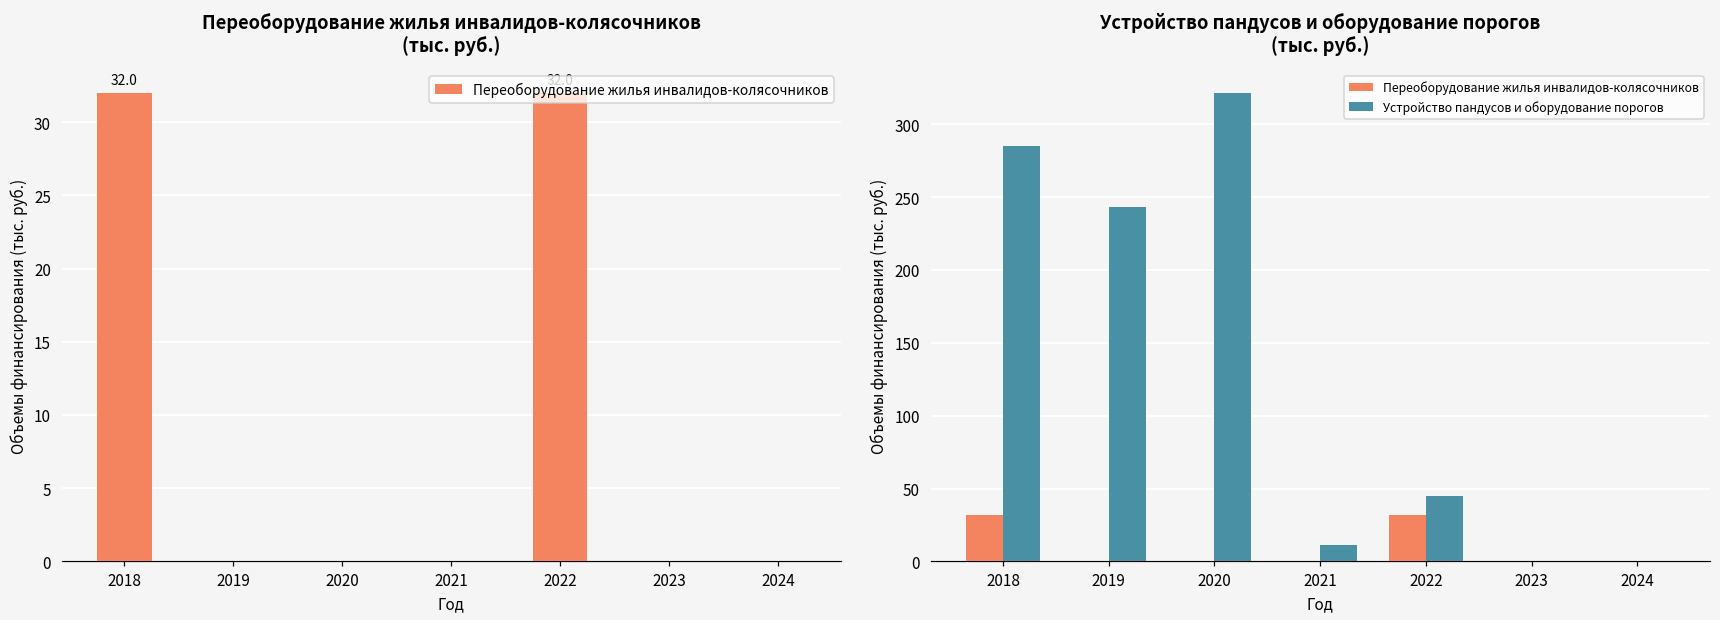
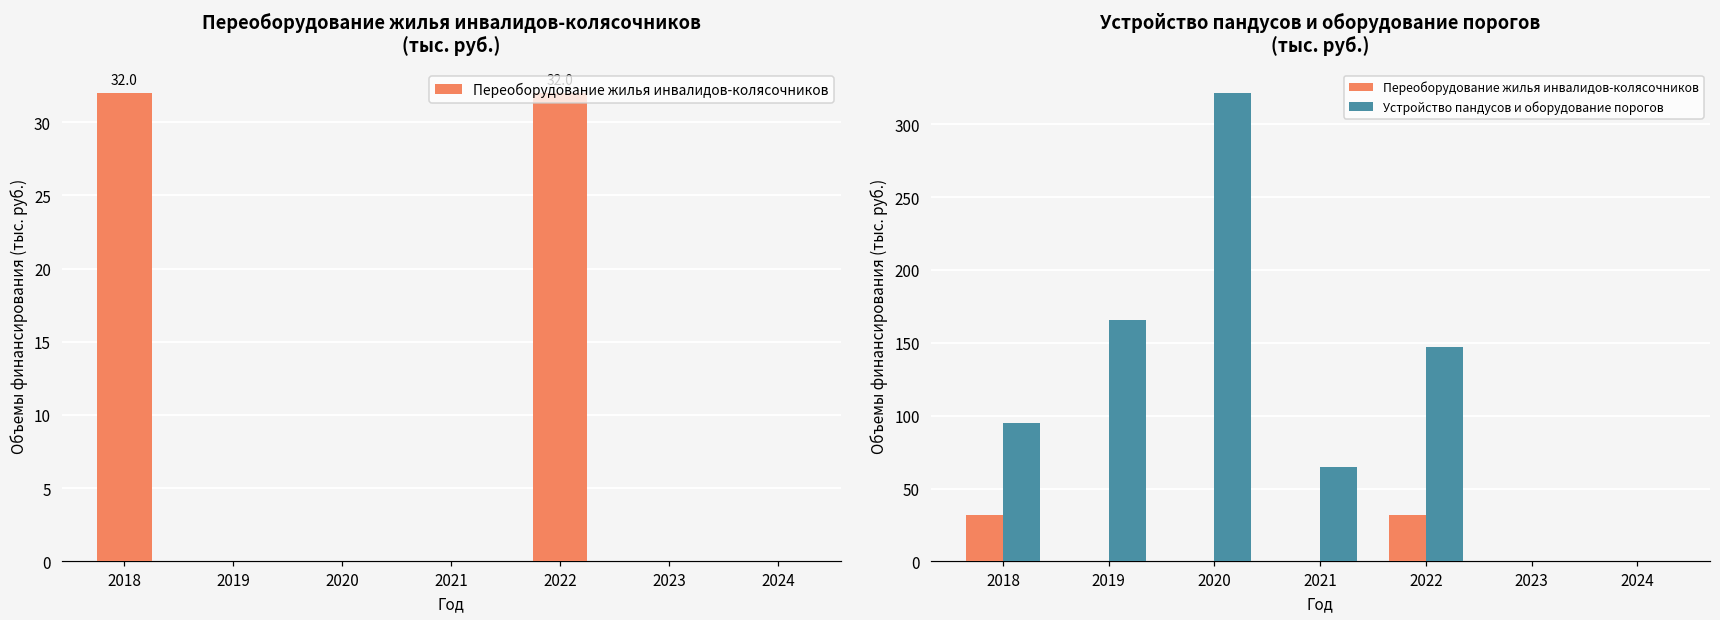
Устройство пандусов и оборудование порогов (тыс. руб.), Устройство пандусов и оборудование порогов, 2018: 285 -> 95
Устройство пандусов и оборудование порогов (тыс. руб.), Устройство пандусов и оборудование порогов, 2019: 243 -> 166
Устройство пандусов и оборудование порогов (тыс. руб.), Устройство пандусов и оборудование порогов, 2021: 11 -> 65
Устройство пандусов и оборудование порогов (тыс. руб.), Устройство пандусов и оборудование порогов, 2022: 45 -> 147
